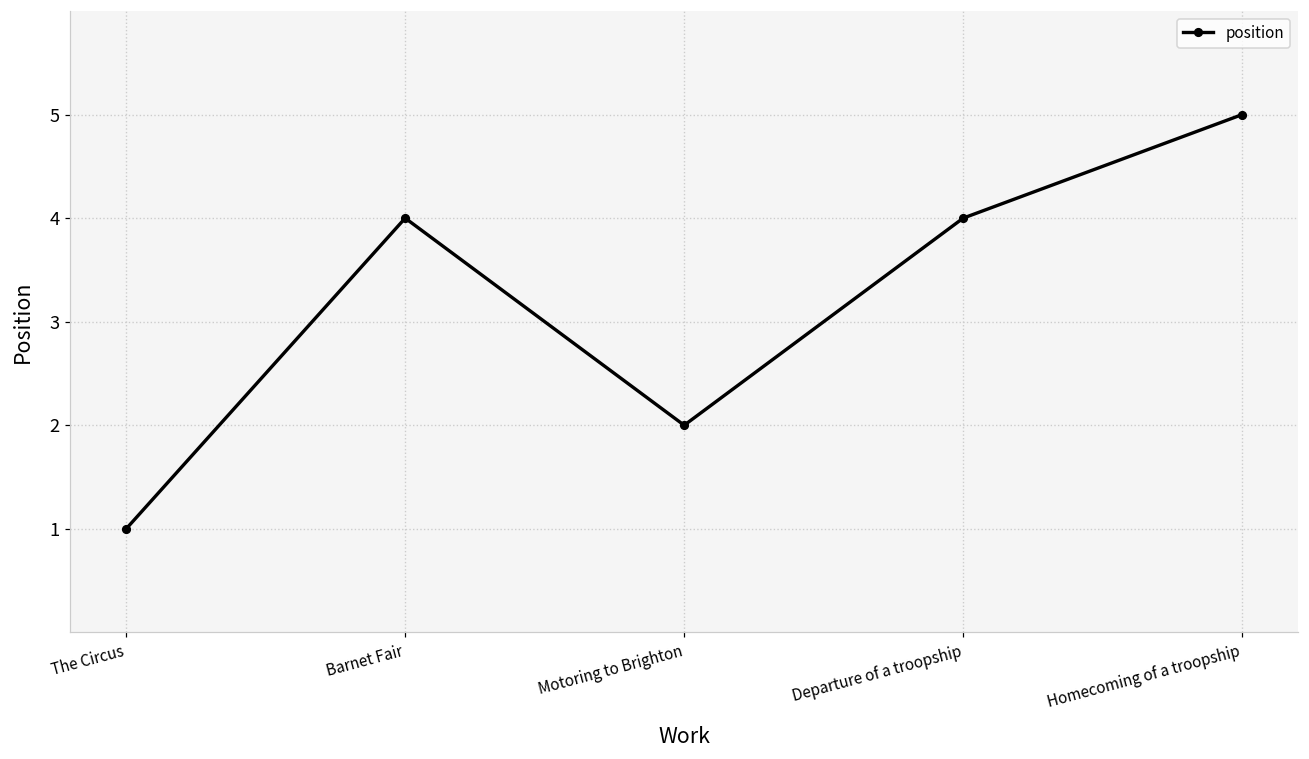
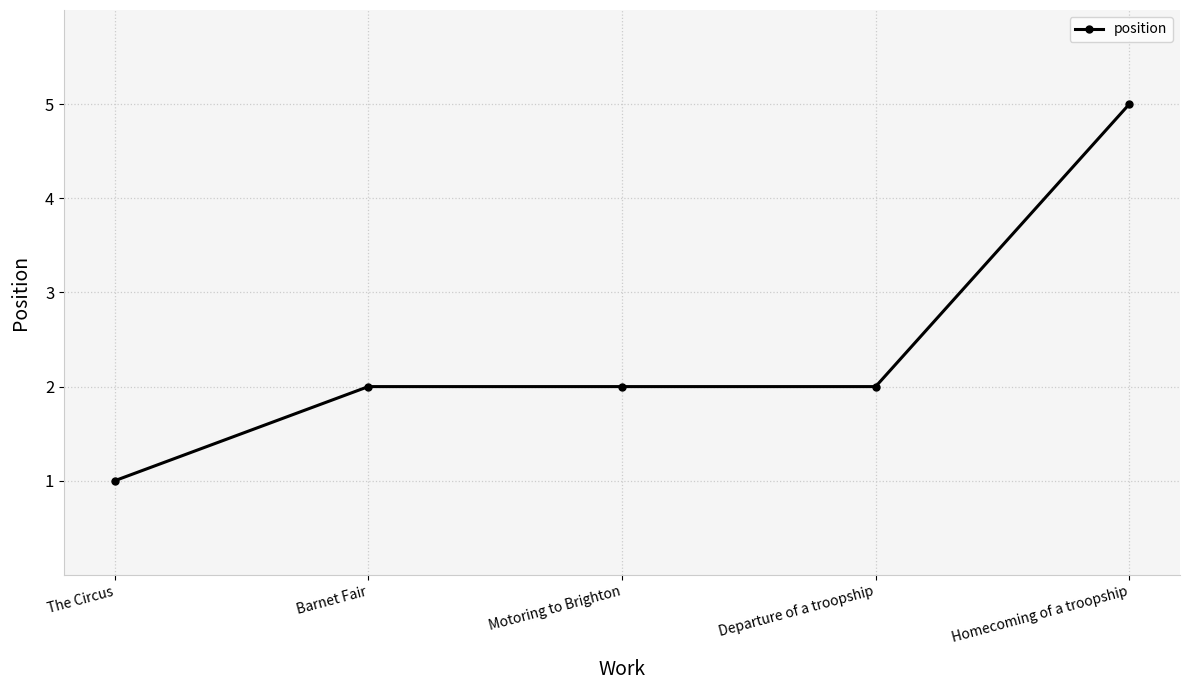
Barnet Fair: 4 -> 2
Departure of a troopship: 4 -> 2
